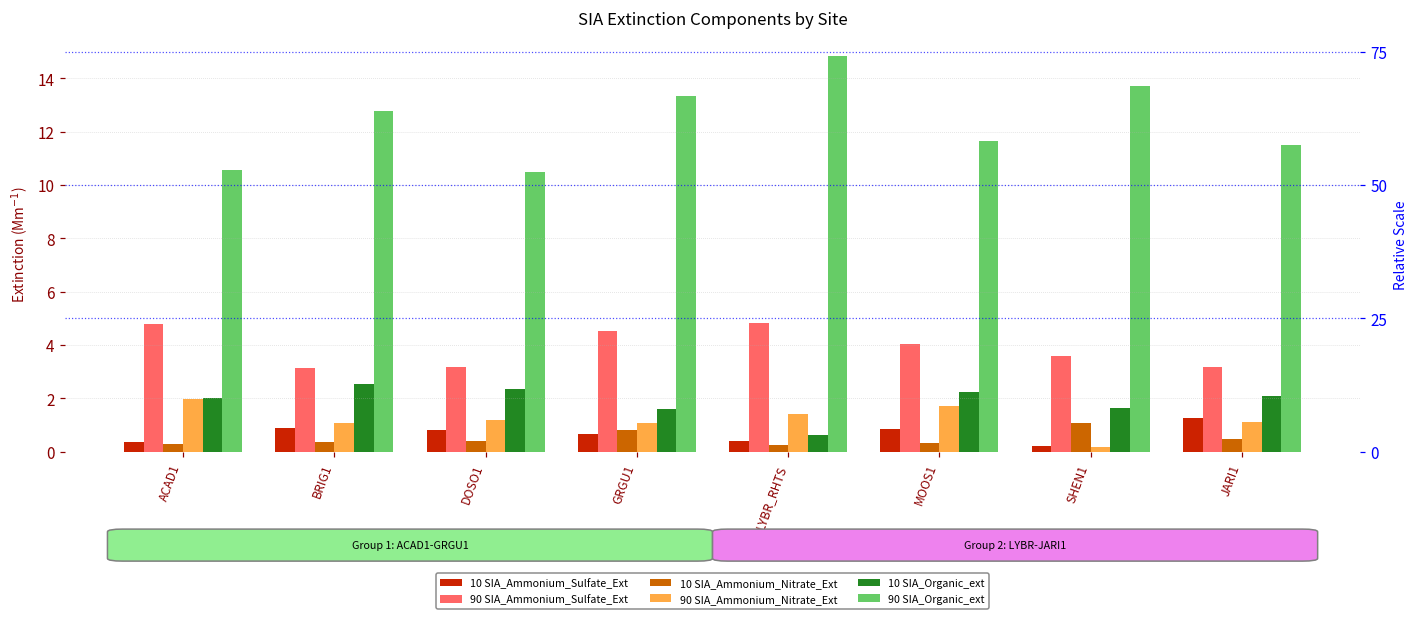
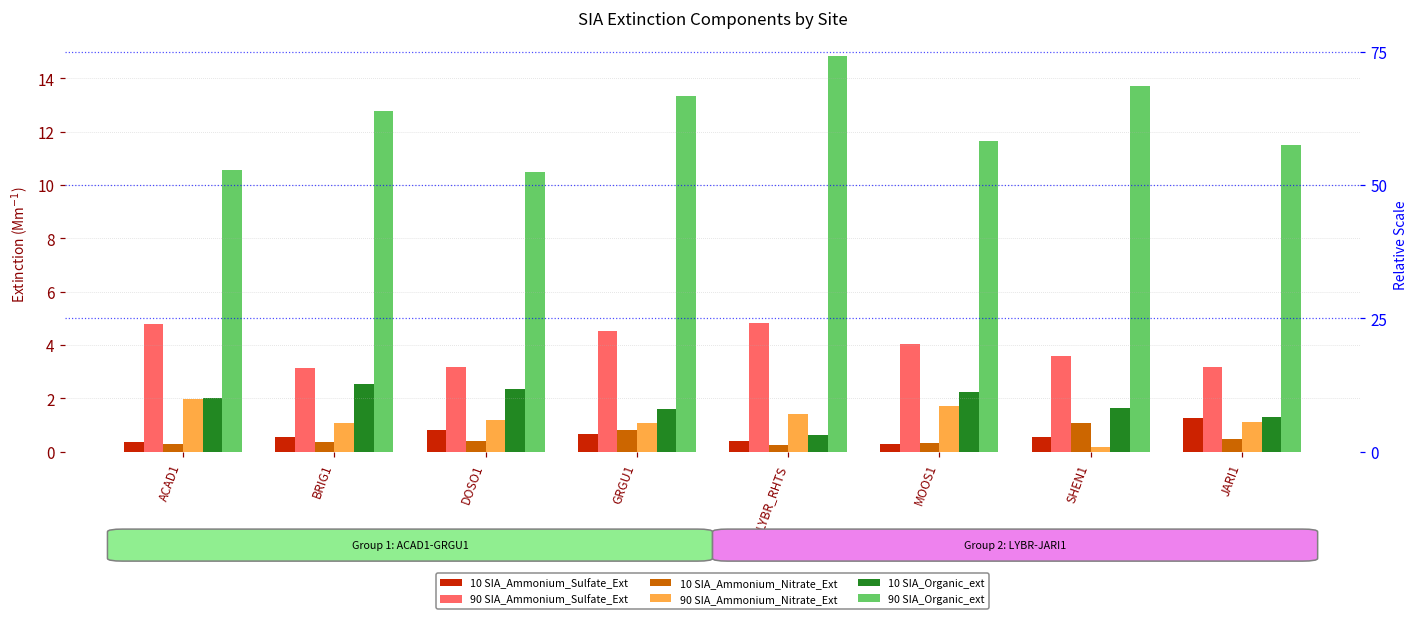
10 SIA_Ammonium_Sulfate_Ext, BRIG1: 0.9 -> 0.5
10 SIA_Ammonium_Sulfate_Ext, MOOS1: 0.8 -> 0.3
10 SIA_Ammonium_Sulfate_Ext, SHEN1: 0.2 -> 0.6
10 SIA_Organic_ext, JARI1: 2.1 -> 1.3
